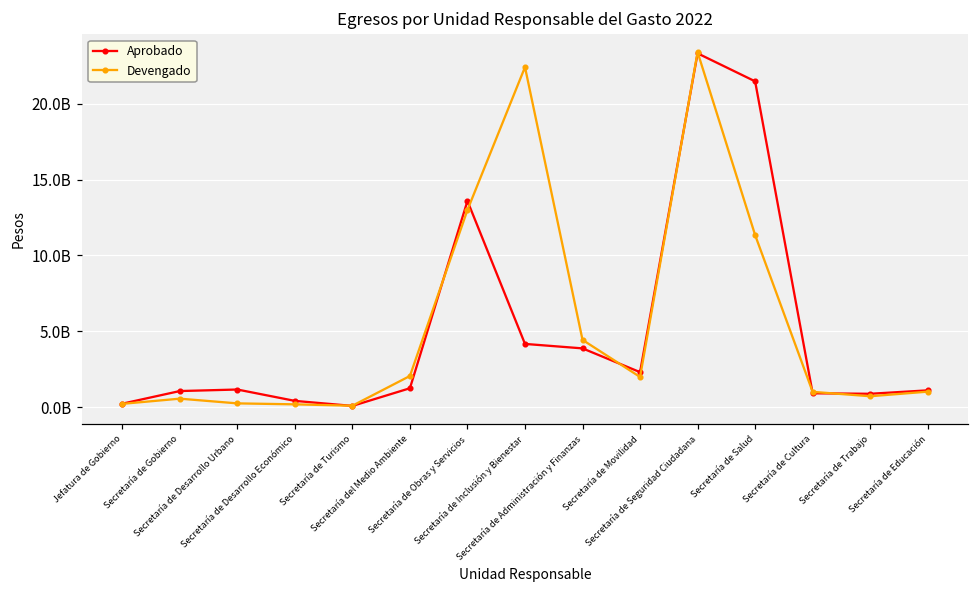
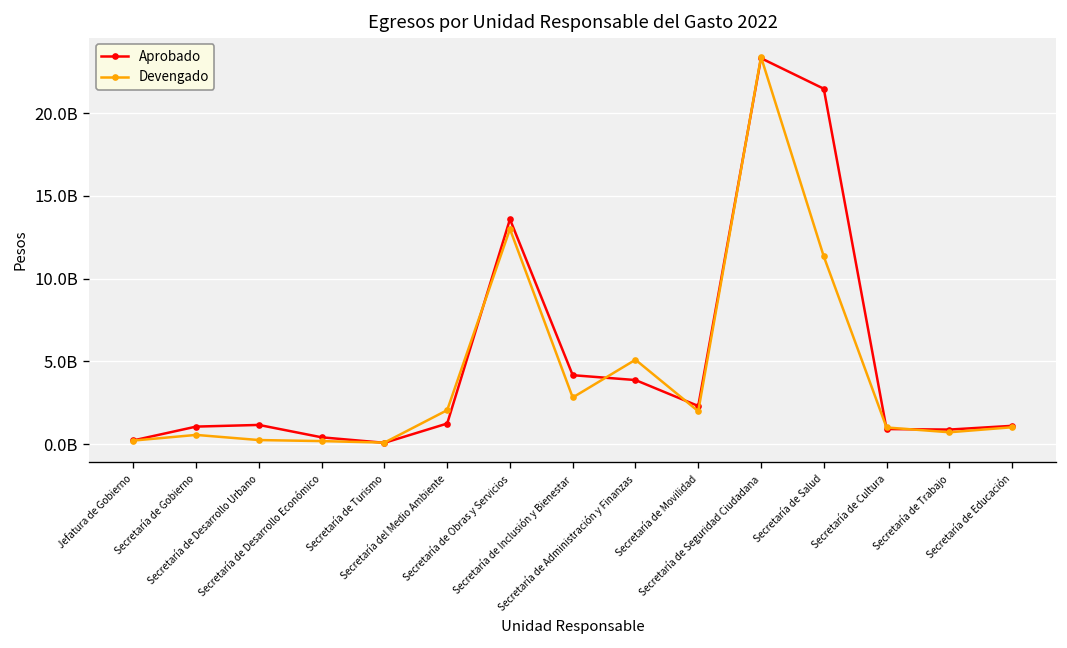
Devengado, Secretaría de Inclusión y Bienestar: 22400000000 -> 2800000000
Devengado, Secretaría de Administración y Finanzas: 4400000000 -> 5100000000
